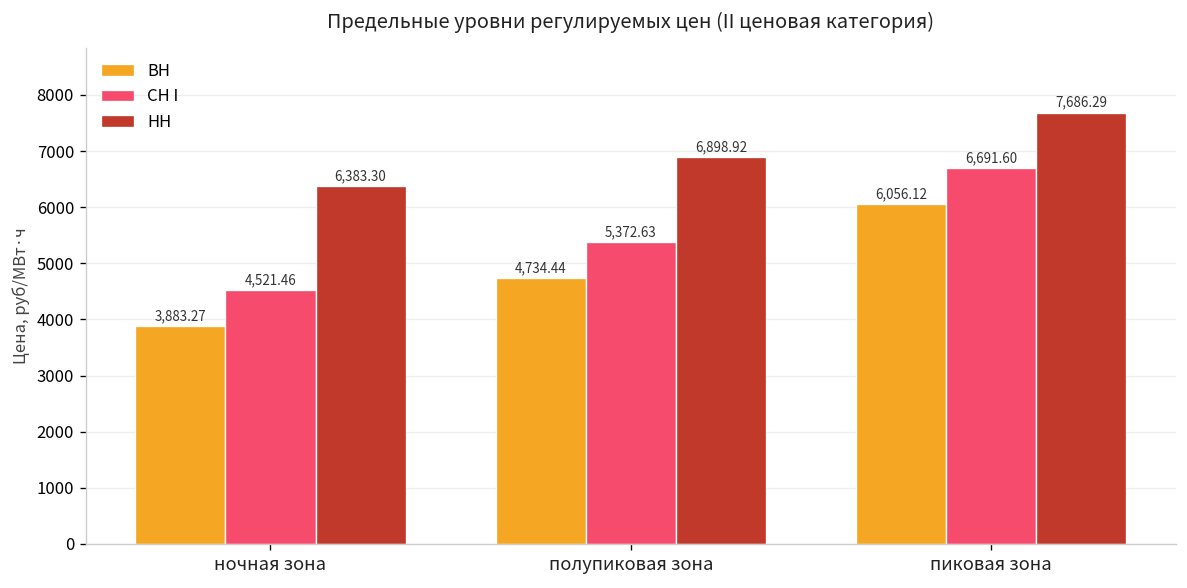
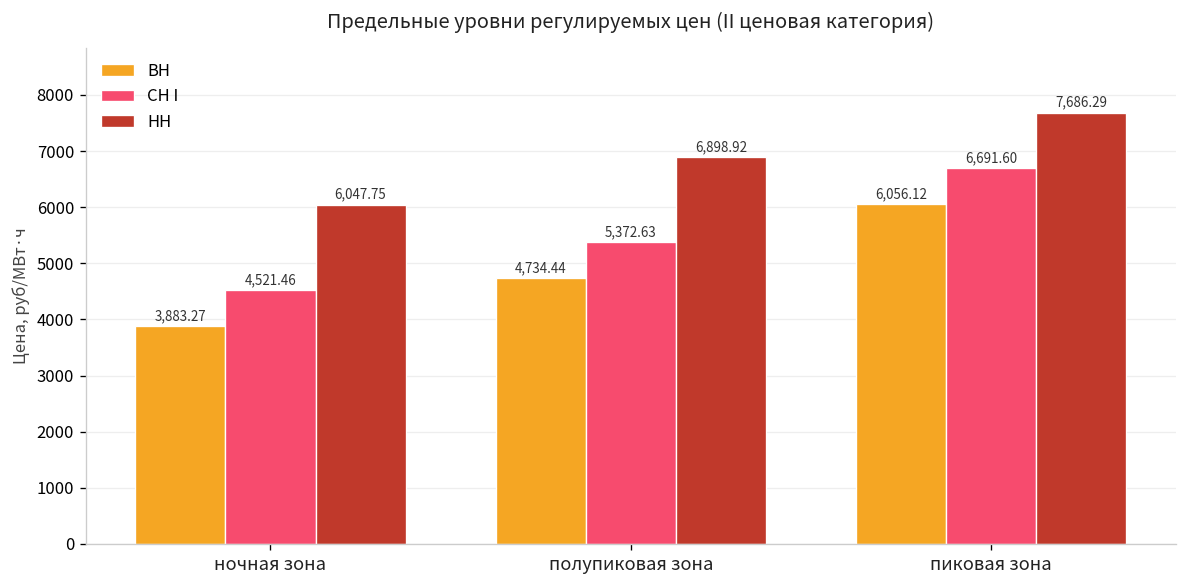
НН, ночная зона: 6,383.30 -> 6,047.75
